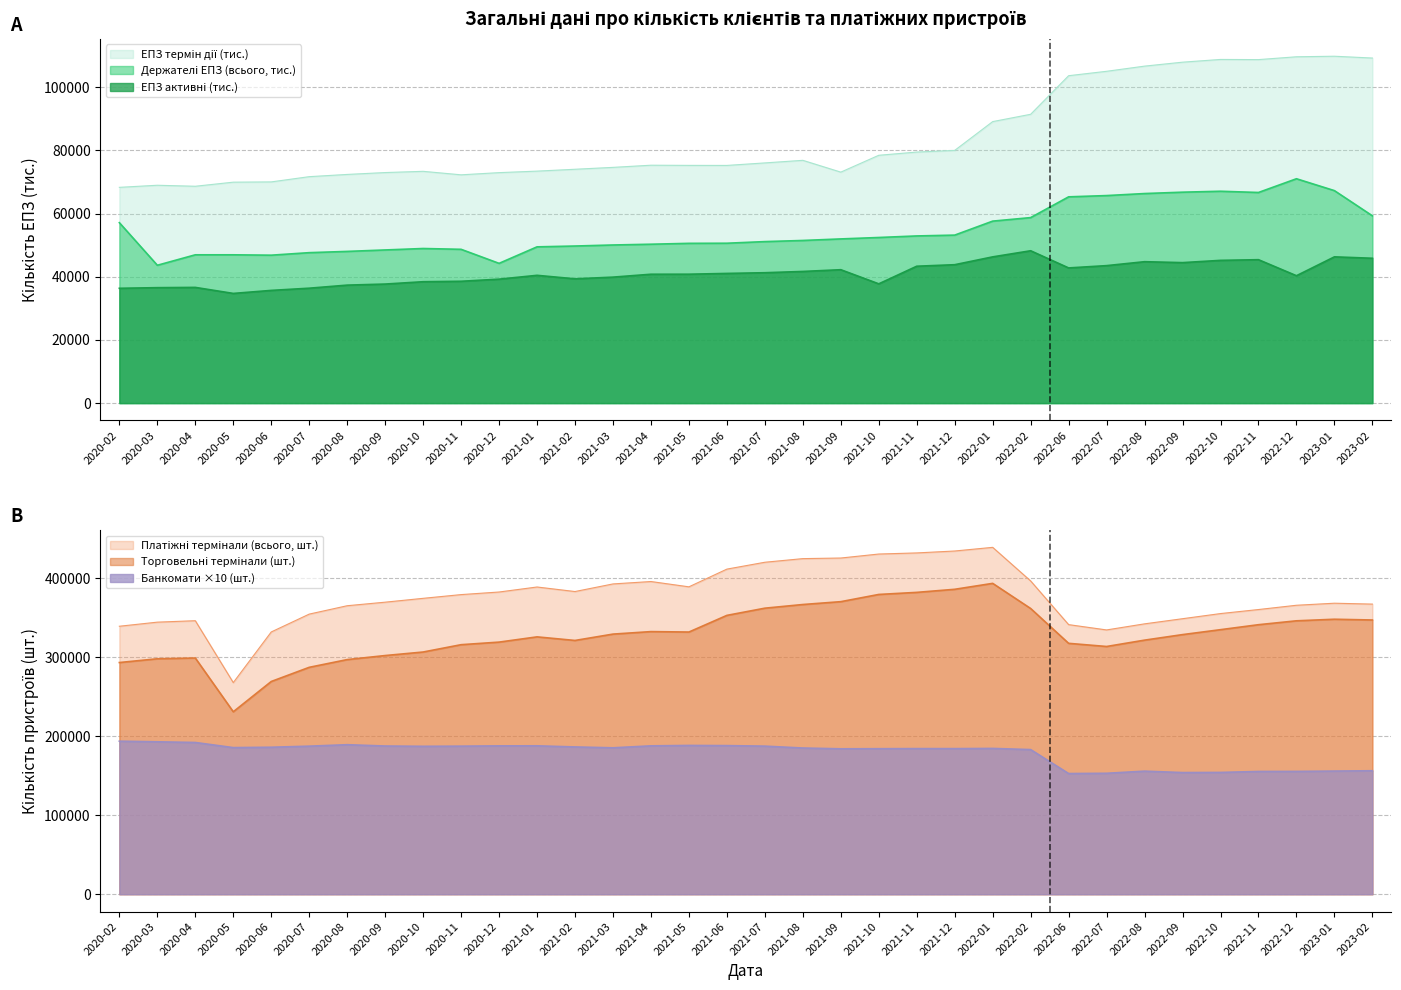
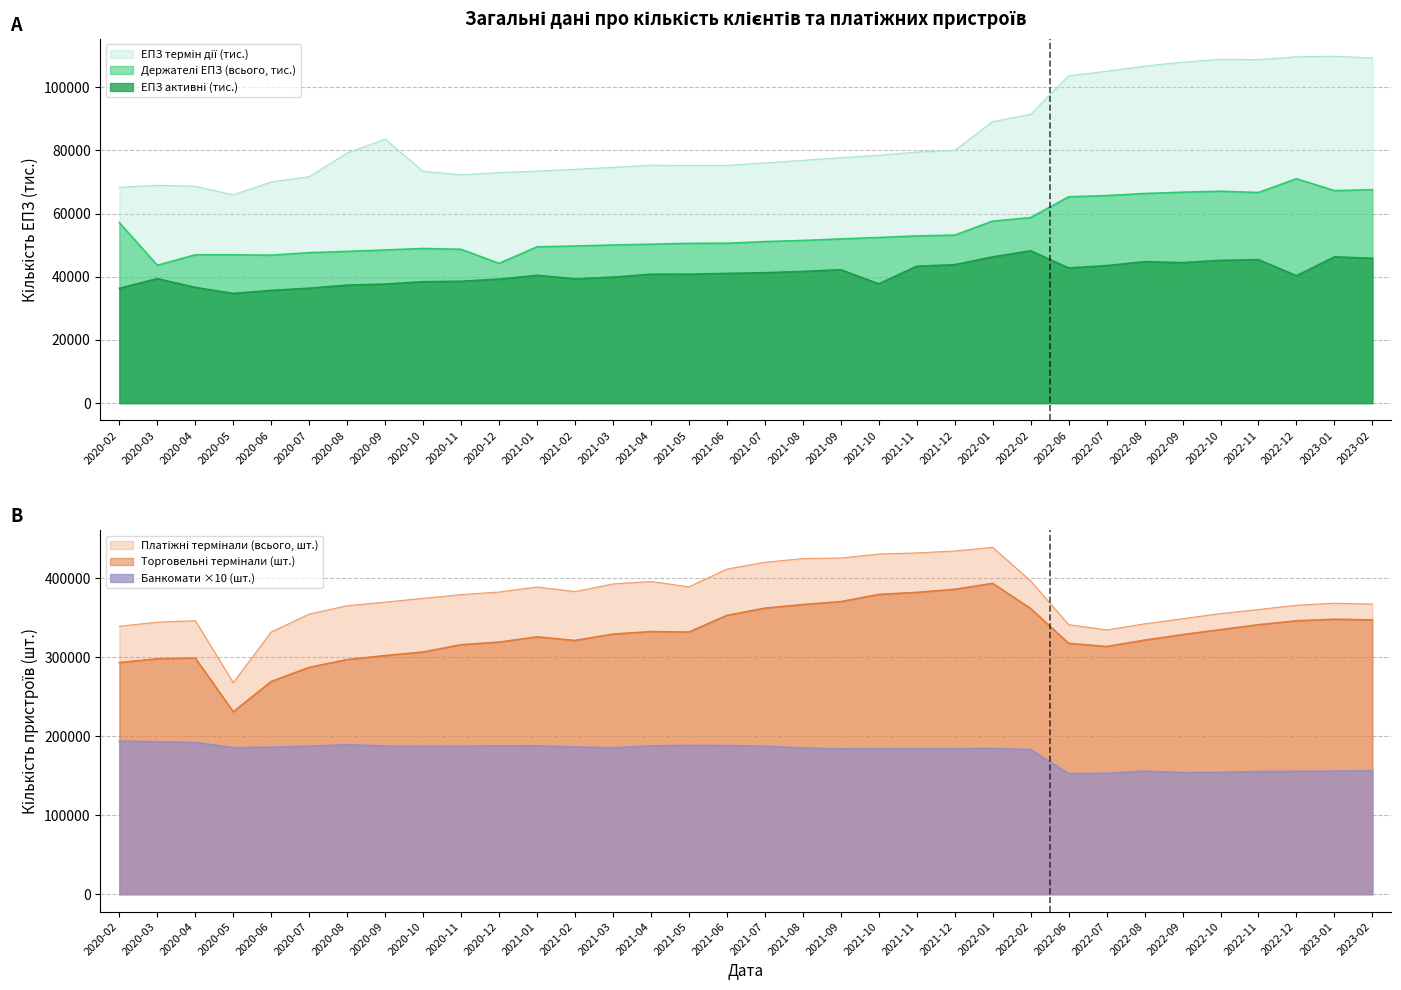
Загальні дані про кількість клієнтів та платіжних пристроїв, ЕПЗ активні (тис.), 2020-03: 37000 -> 39000
Загальні дані про кількість клієнтів та платіжних пристроїв, ЕПЗ термін дії (тис.), 2020-05: 70000 -> 66000
Загальні дані про кількість клієнтів та платіжних пристроїв, ЕПЗ термін дії (тис.), 2020-08: 72000 -> 79000
Загальні дані про кількість клієнтів та платіжних пристроїв, ЕПЗ термін дії (тис.), 2020-09: 73000 -> 84000
Загальні дані про кількість клієнтів та платіжних пристроїв, ЕПЗ термін дії (тис.), 2021-09: 73000 -> 78000
Загальні дані про кількість клієнтів та платіжних пристроїв, Держателі ЕПЗ (всього, тис.), 2023-02: 59000 -> 68000
